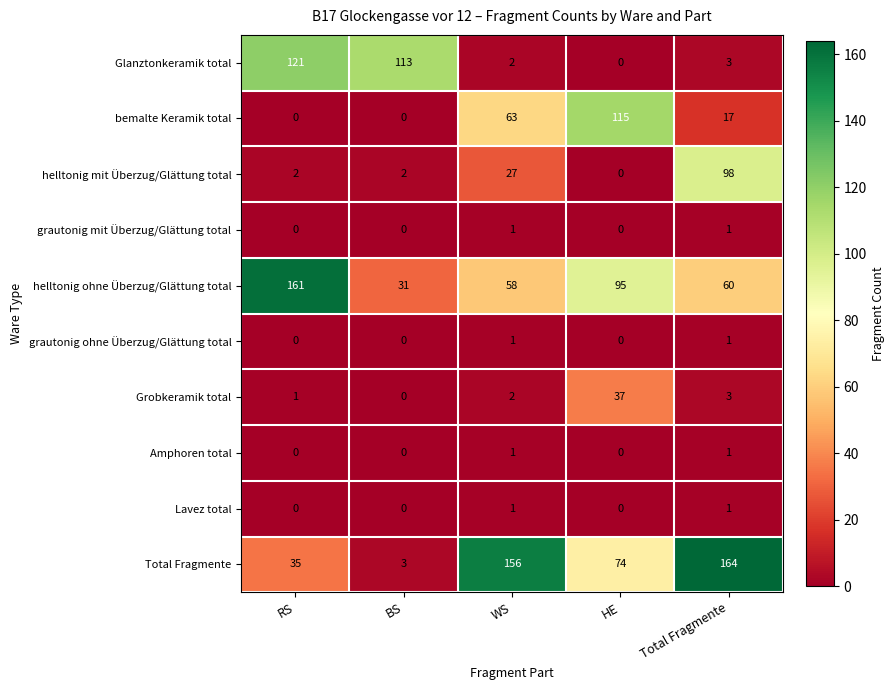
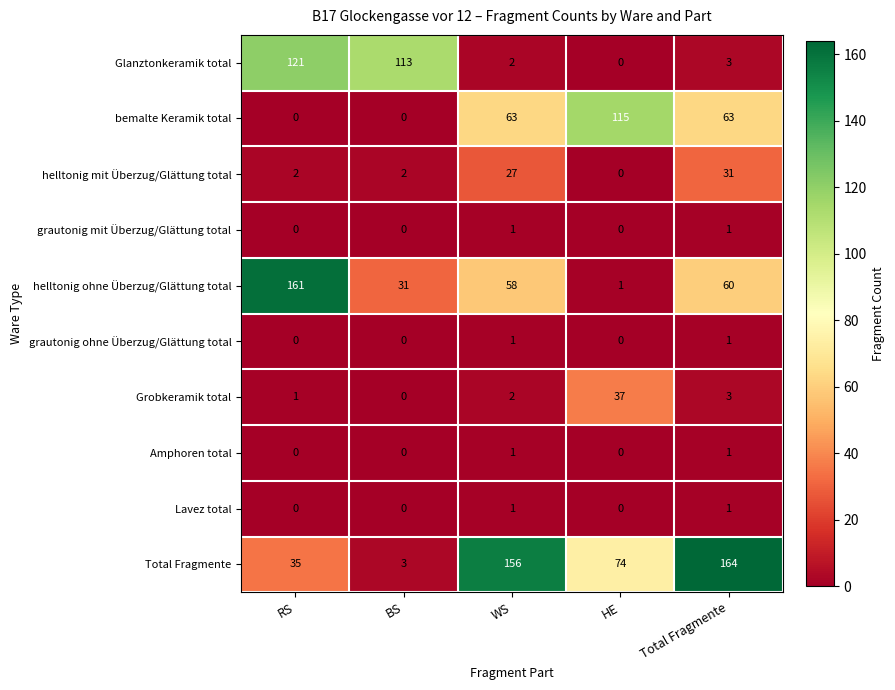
bemalte Keramik total, Total Fragmente: 17 -> 63
helltonig mit Überzug/Glättung total, Total Fragmente: 98 -> 31
helltonig ohne Überzug/Glättung total, HE: 95 -> 1
